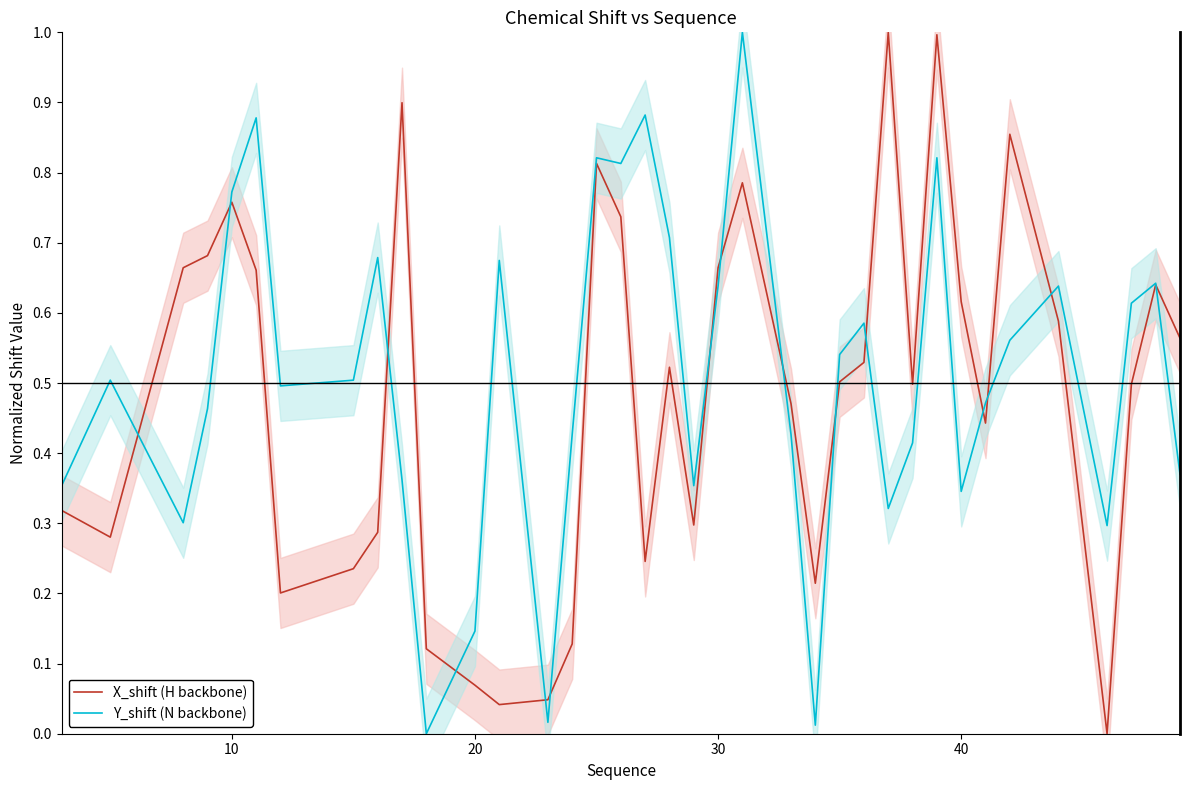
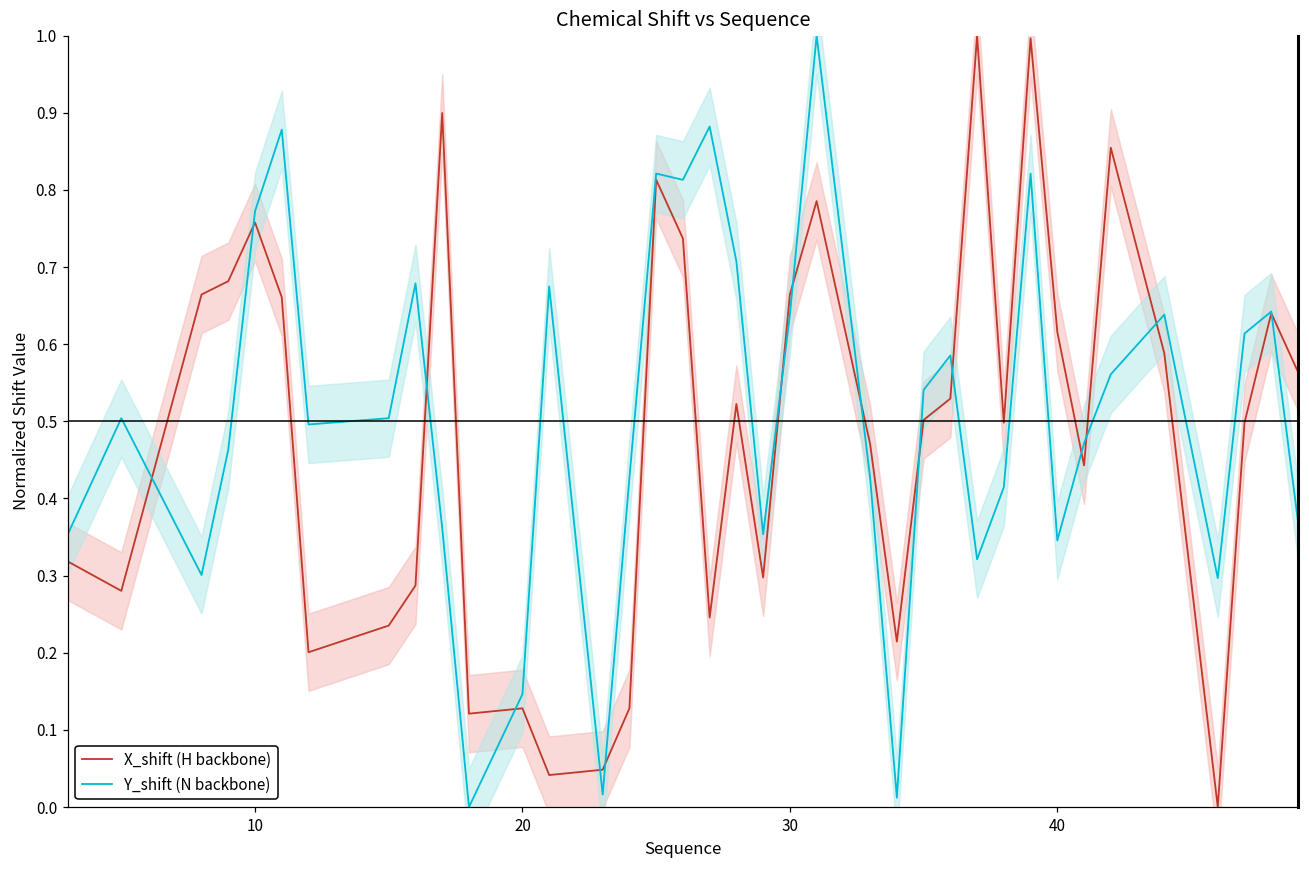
X_shift (H backbone), 20: 0.07 -> 0.13
